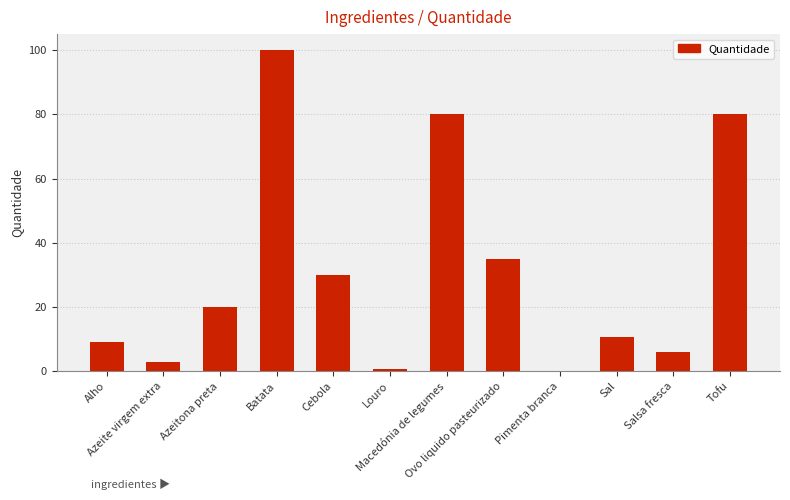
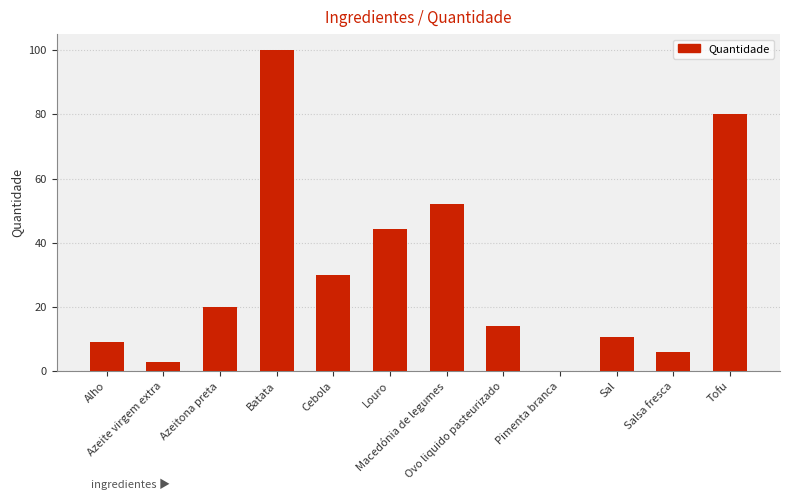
Louro: 1 -> 44
Macedónia de legumes: 80 -> 52
Ovo liquido pasteurizado: 35 -> 14
